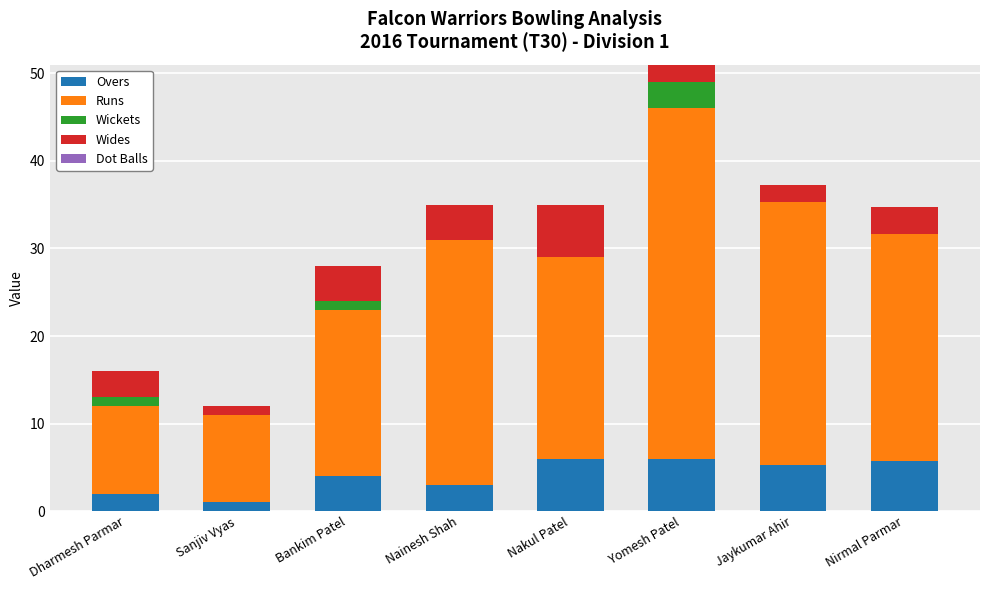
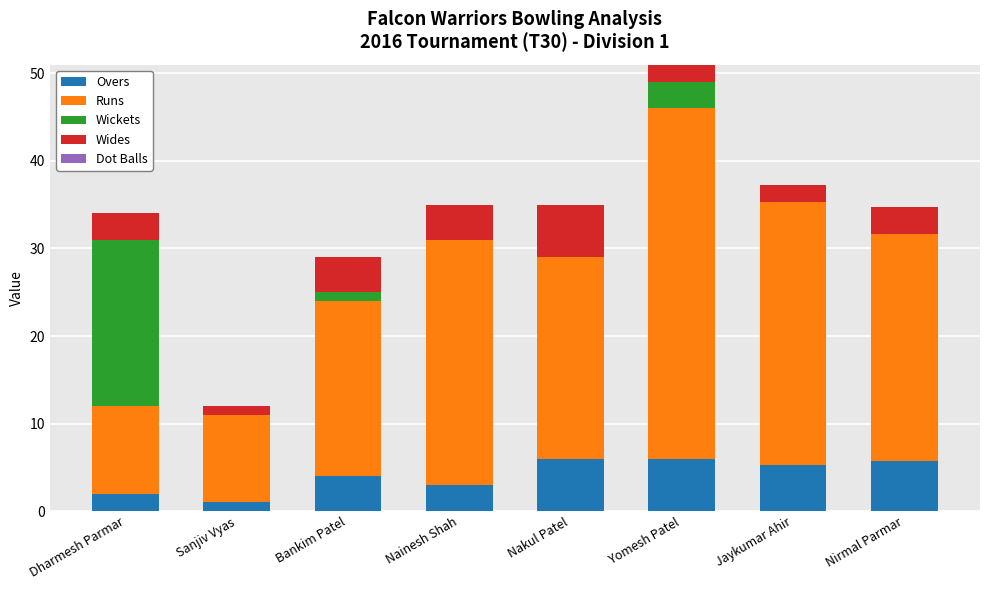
Wickets, Dharmesh Parmar: 1 -> 19
Runs, Bankim Patel: 19 -> 20
